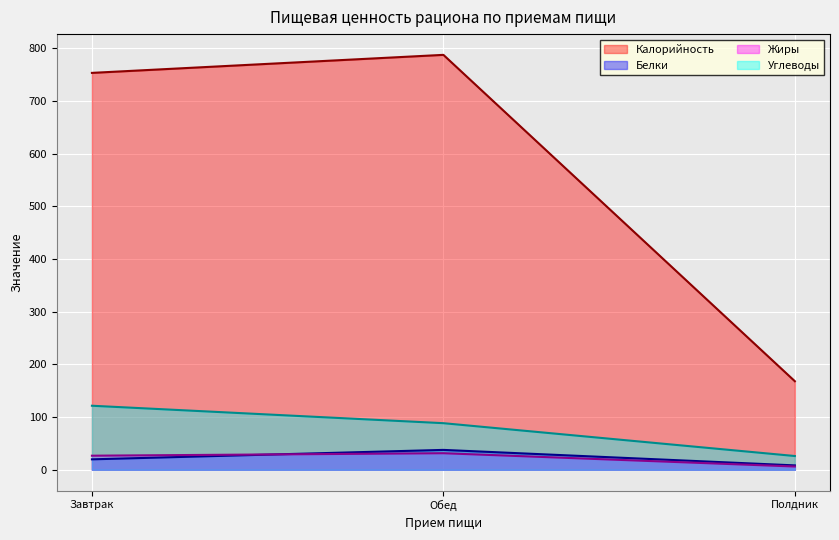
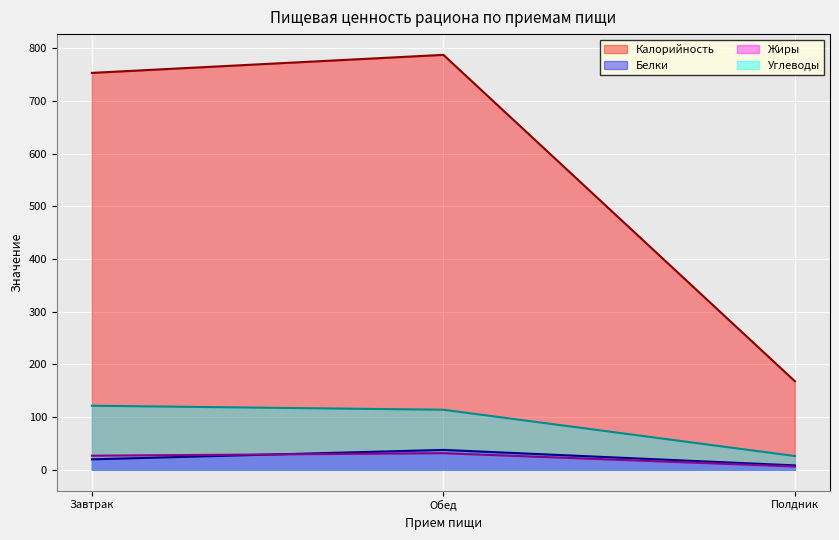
Углеводы, Обед: 90 -> 110
